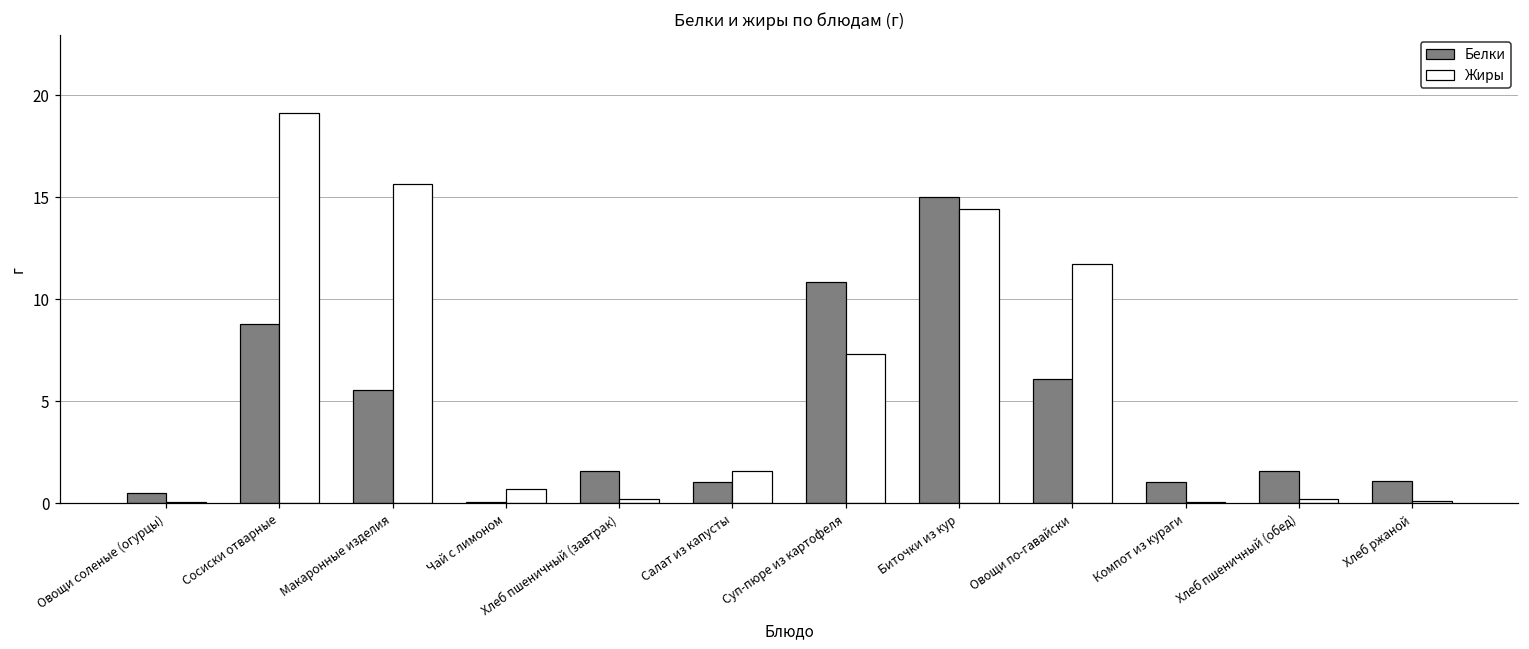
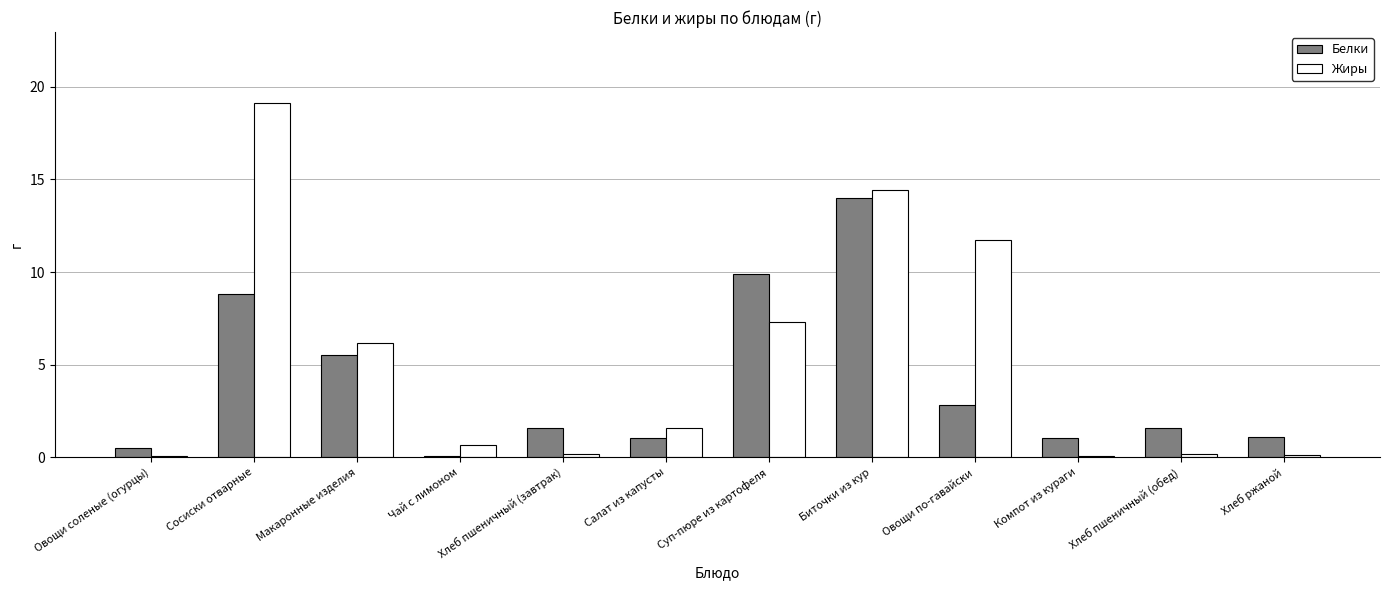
Жиры, Макаронные изделия: 15.7 -> 6.2
Белки, Суп-пюре из картофеля: 10.8 -> 9.9
Белки, Биточки из кур: 15.0 -> 14.0
Белки, Овощи по-гавайски: 6.1 -> 2.9
